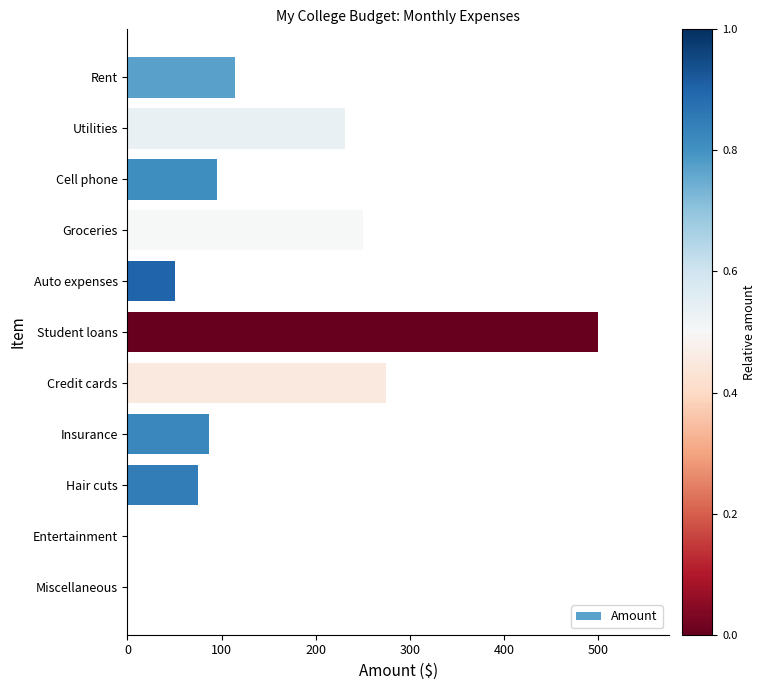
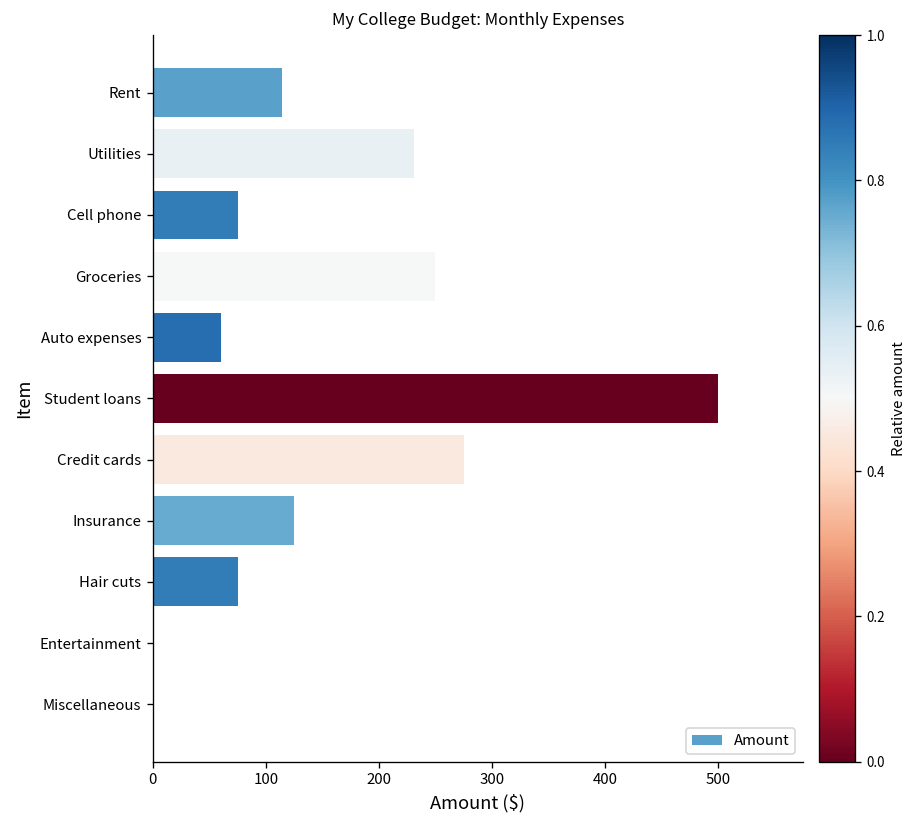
Cell phone: 100 -> 80
Auto expenses: 50 -> 60
Insurance: 90 -> 130
